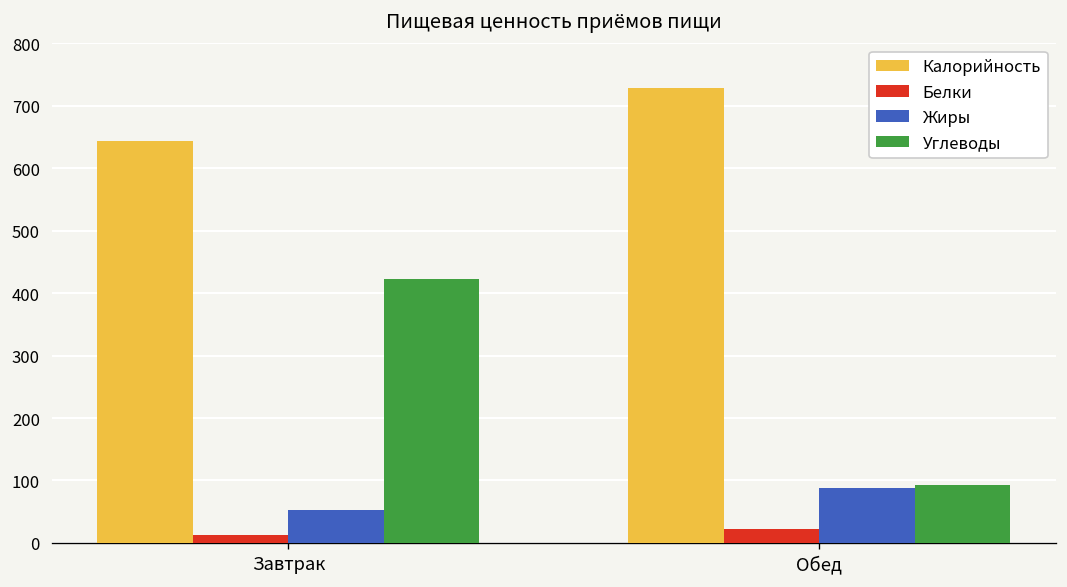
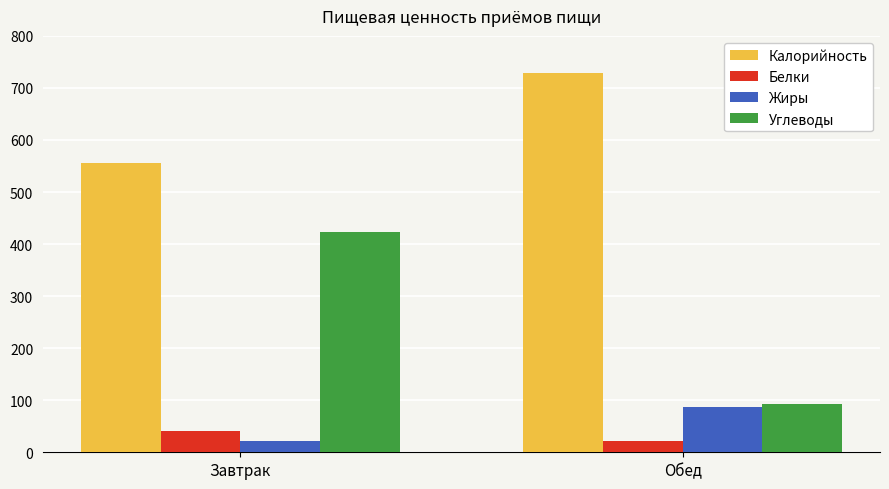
Калорийность, Завтрак: 640 -> 560
Белки, Завтрак: 10 -> 40
Жиры, Завтрак: 50 -> 20
